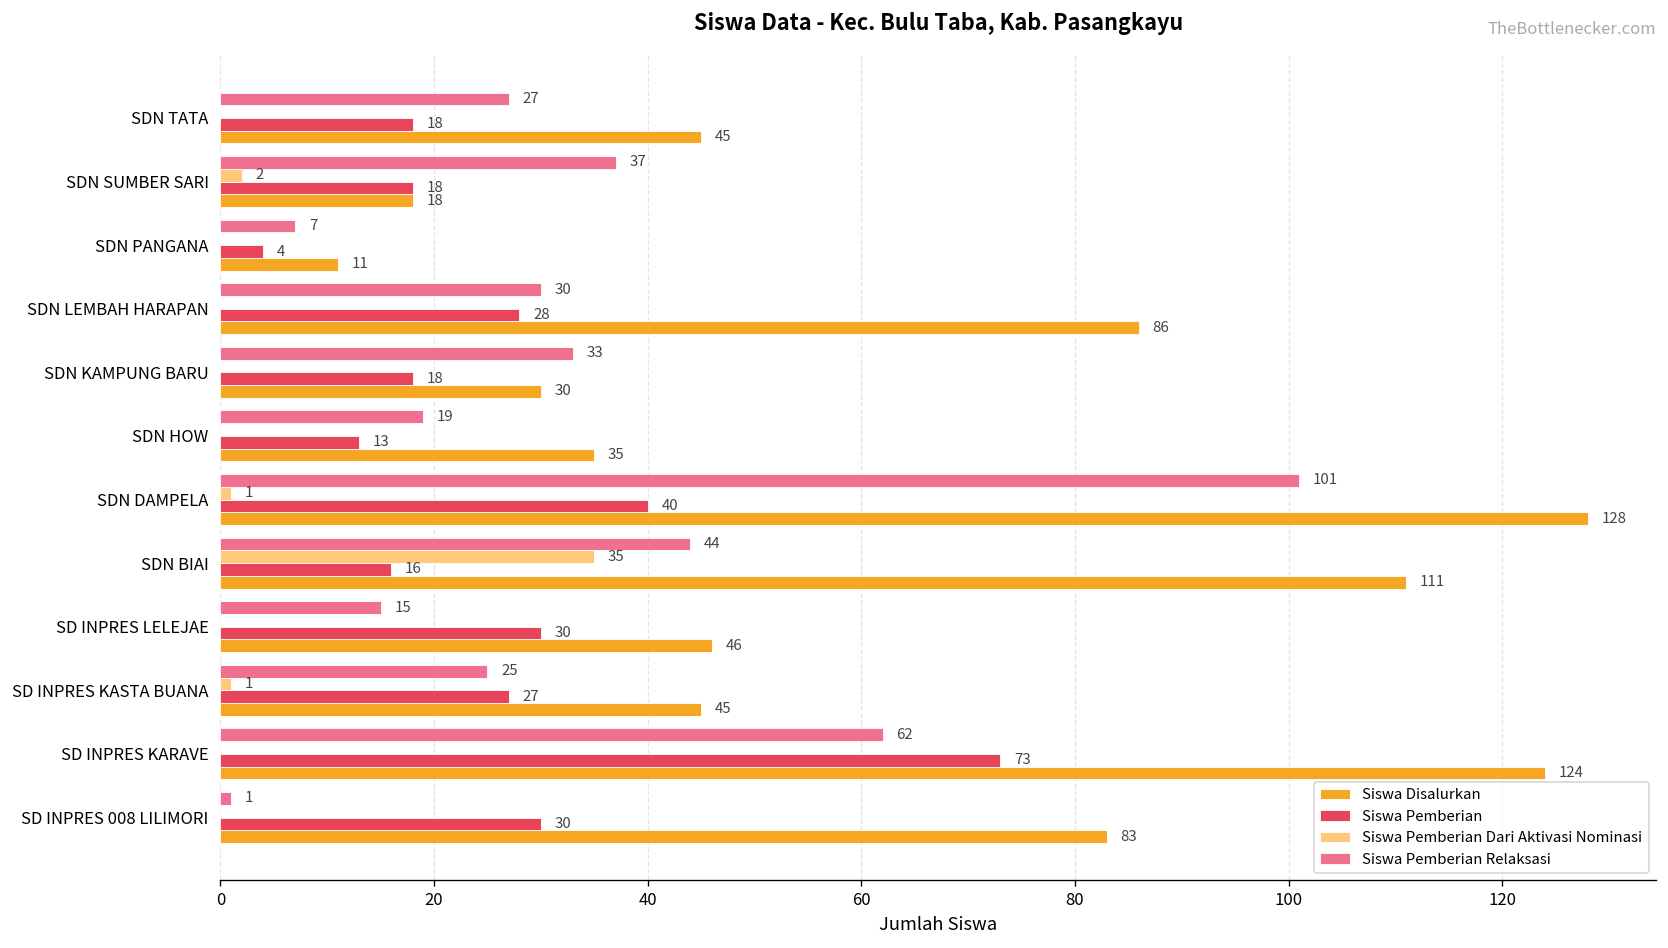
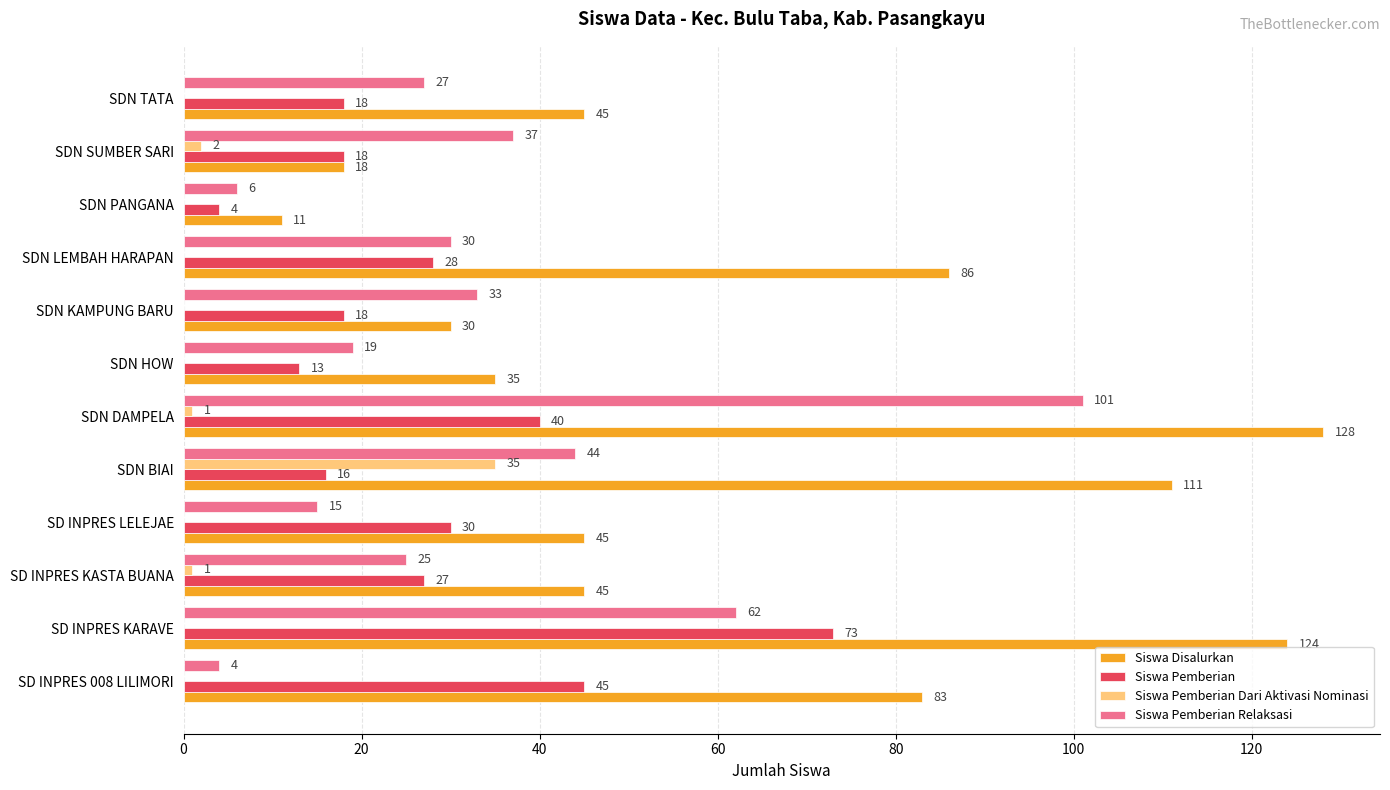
Siswa Pemberian Relaksasi, SDN PANGANA: 7 -> 6
Siswa Disalurkan, SD INPRES LELEJAE: 46 -> 45
Siswa Pemberian Relaksasi, SD INPRES 008 LILIMORI: 1 -> 4
Siswa Pemberian, SD INPRES 008 LILIMORI: 30 -> 45
